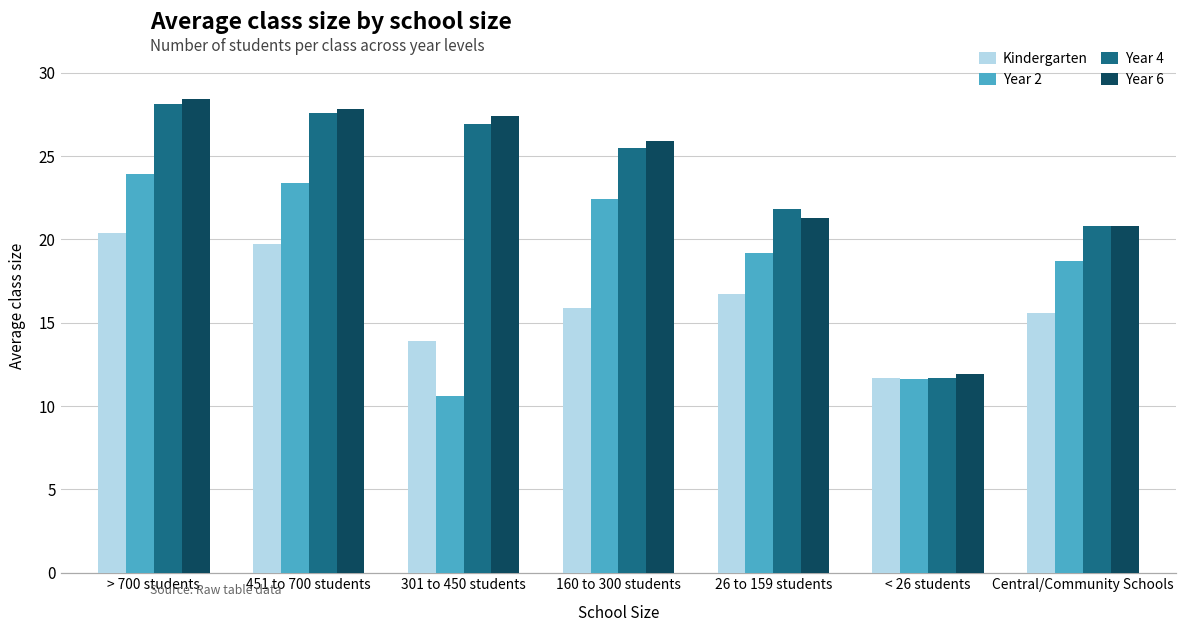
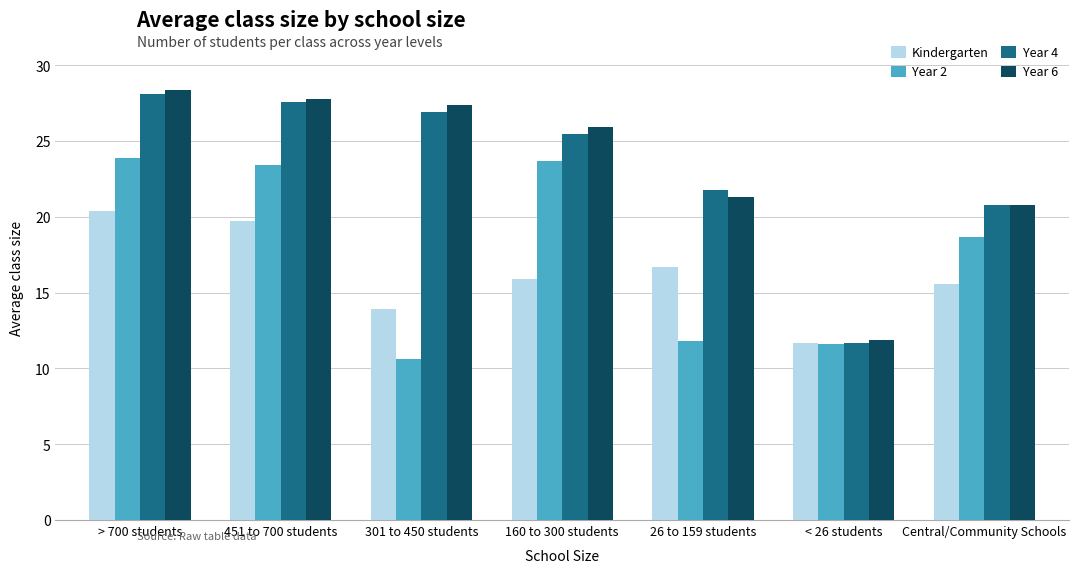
Year 2, 160 to 300 students: 22.4 -> 23.7
Year 2, 26 to 159 students: 19.2 -> 11.8
